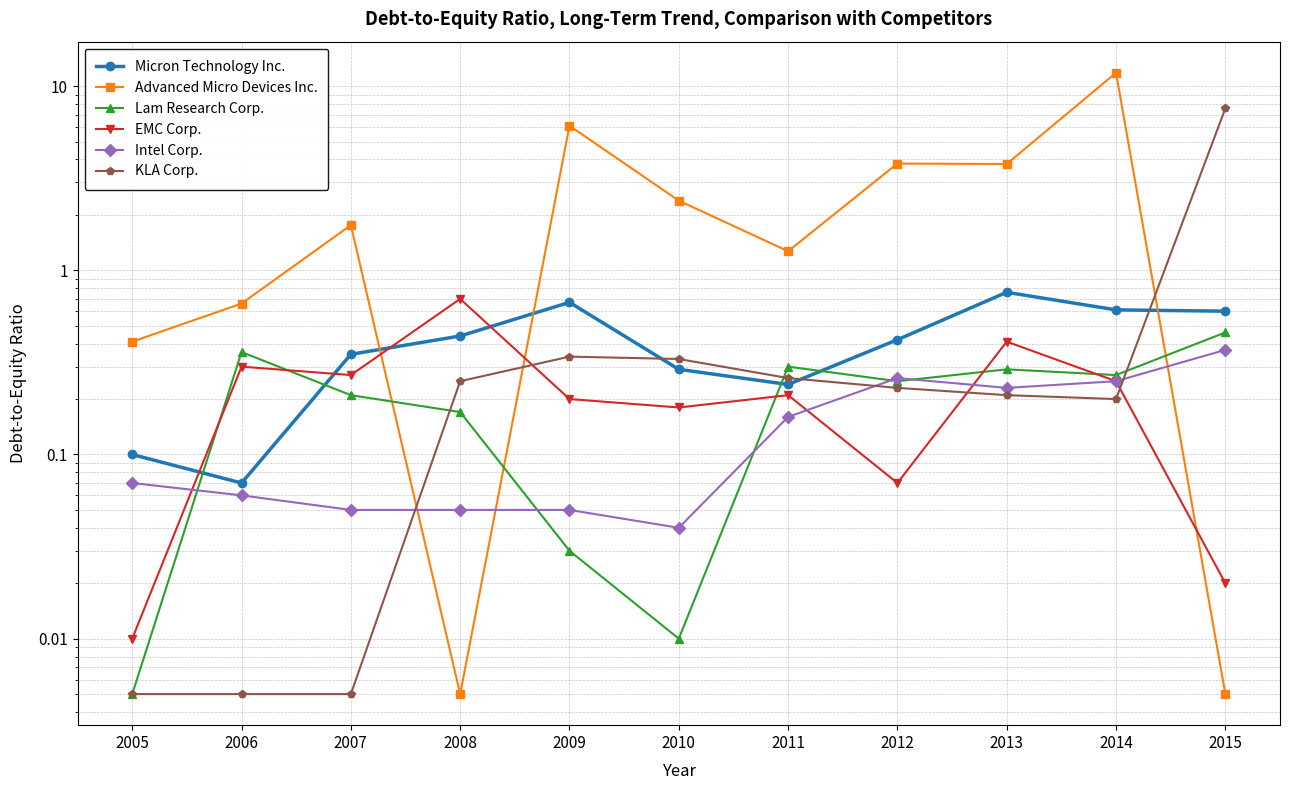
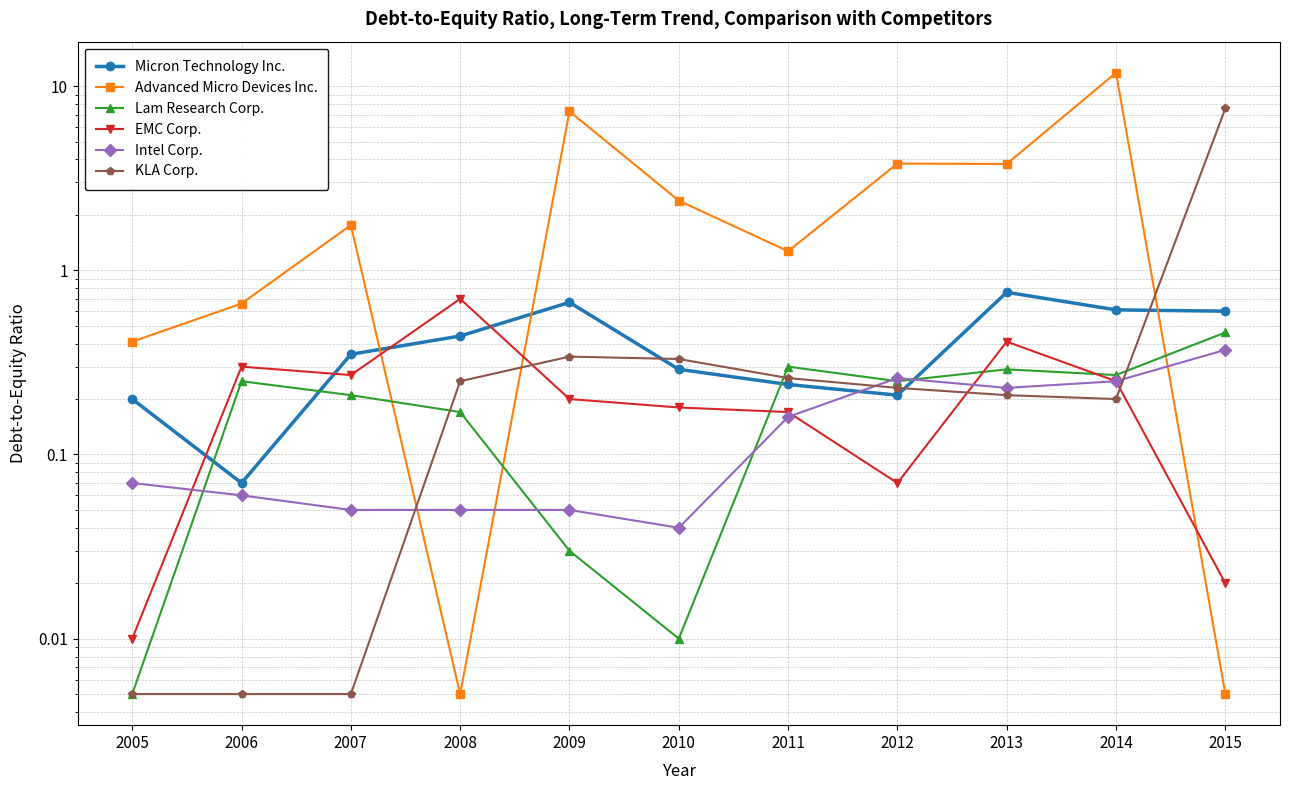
Micron Technology Inc., 2005: 0.1 -> 0.2
Lam Research Corp., 2006: 0.36 -> 0.25
Advanced Micro Devices Inc., 2009: 6.1 -> 7.3
EMC Corp., 2011: 0.21 -> 0.17
Micron Technology Inc., 2012: 0.42 -> 0.21
